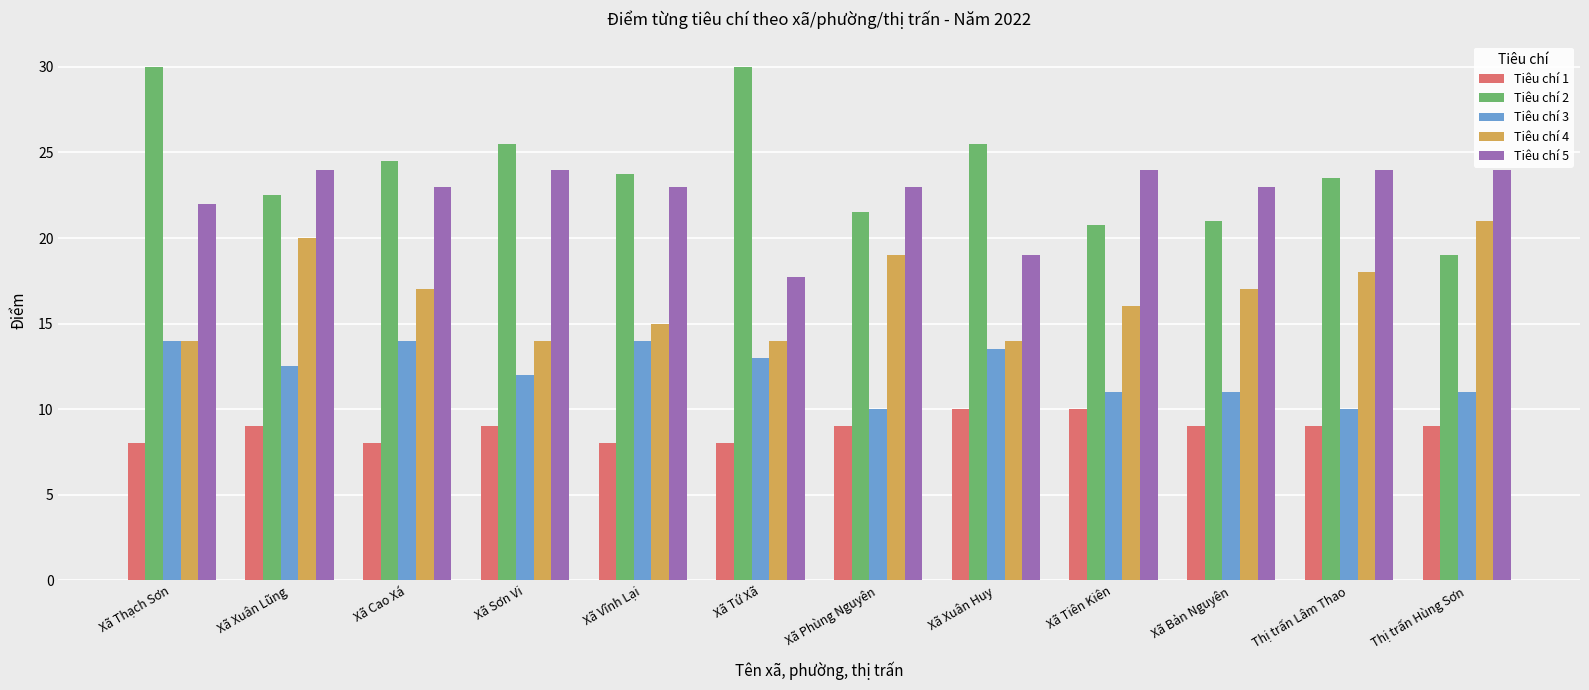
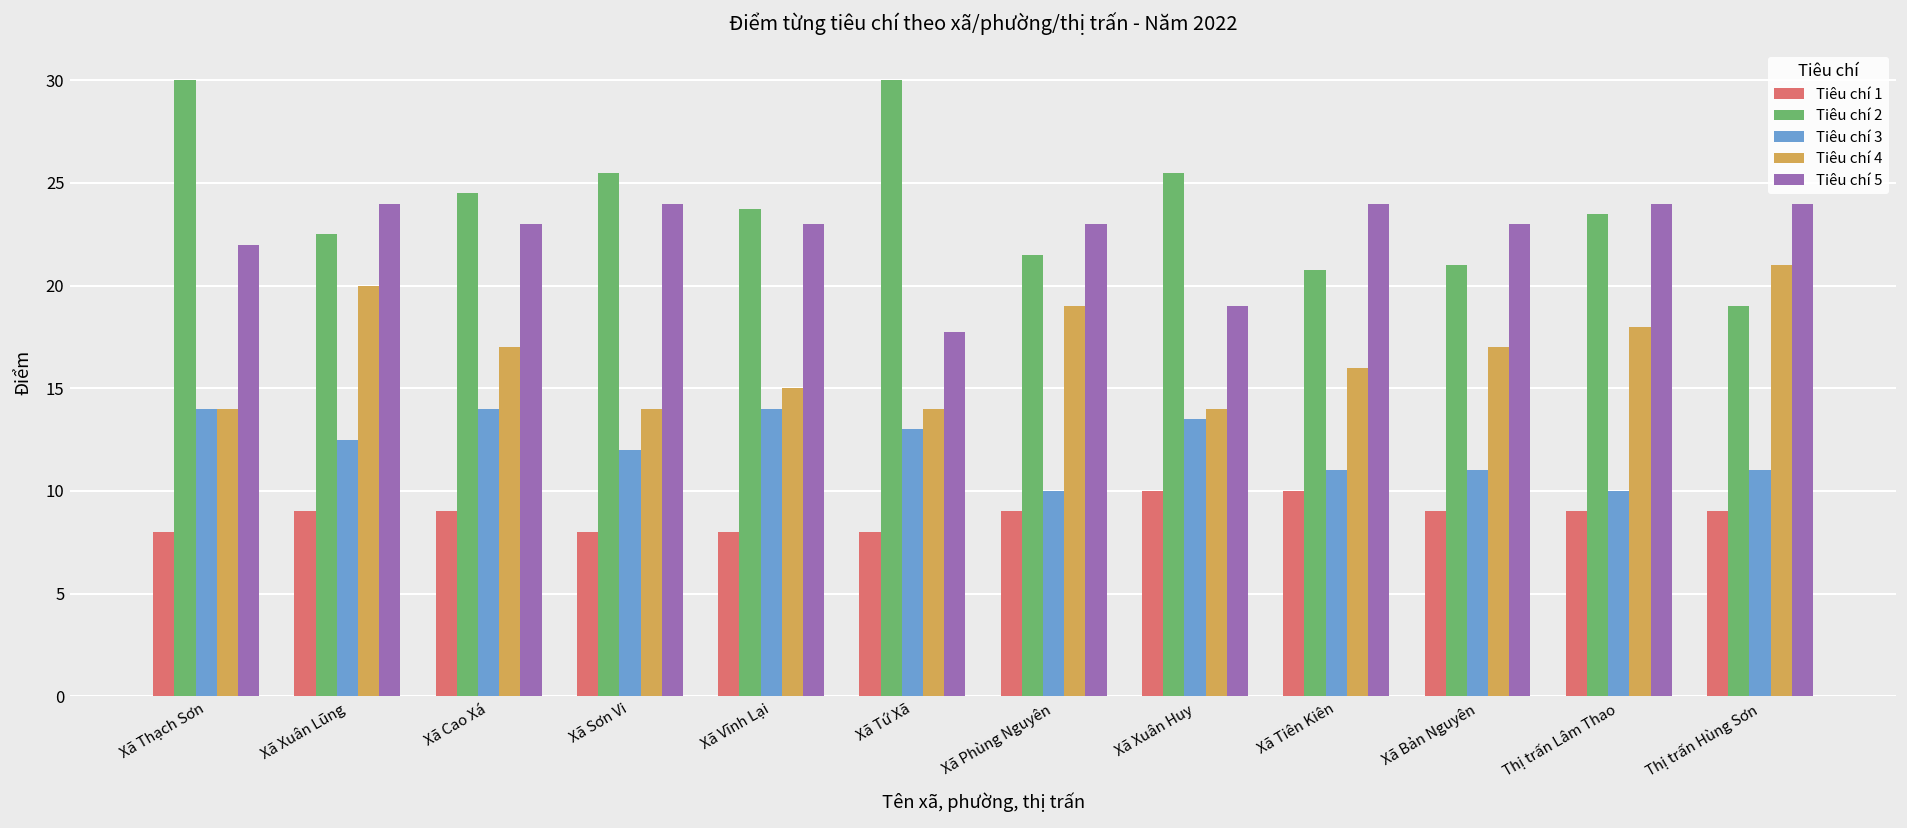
Tiêu chí 1, Xã Cao Xá: 8 -> 9
Tiêu chí 1, Xã Sơn Vi: 9 -> 8
